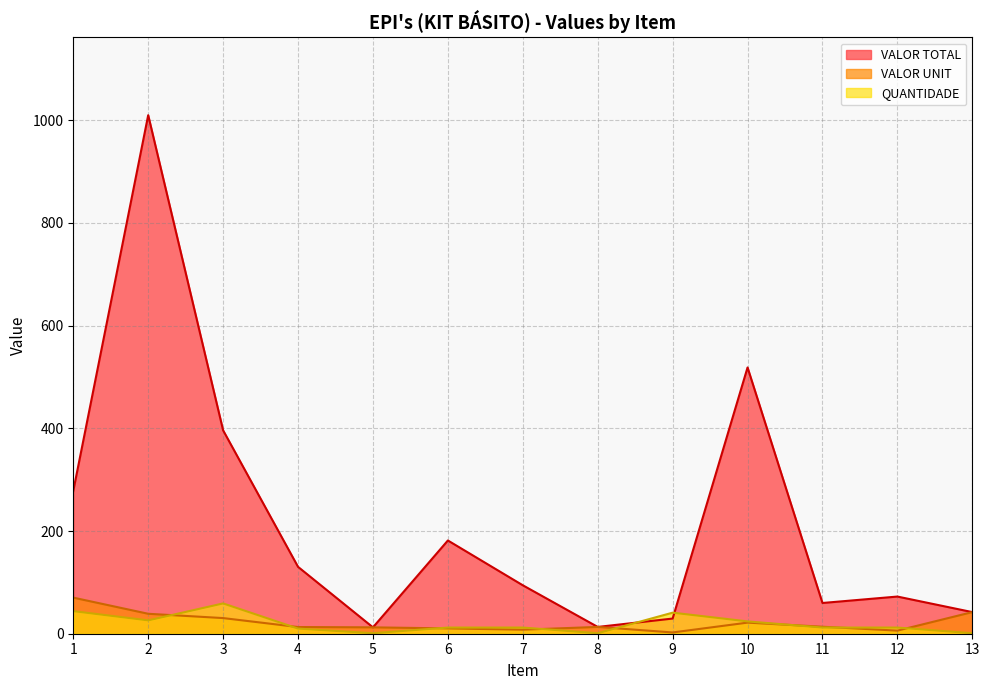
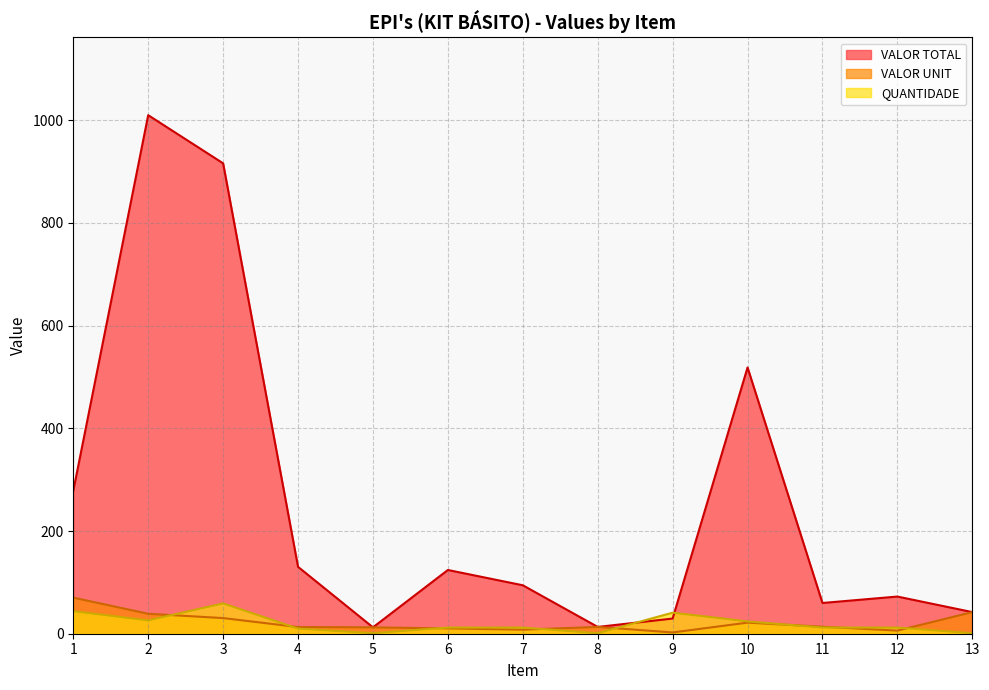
VALOR TOTAL, 3: 400 -> 920
VALOR TOTAL, 6: 180 -> 120
